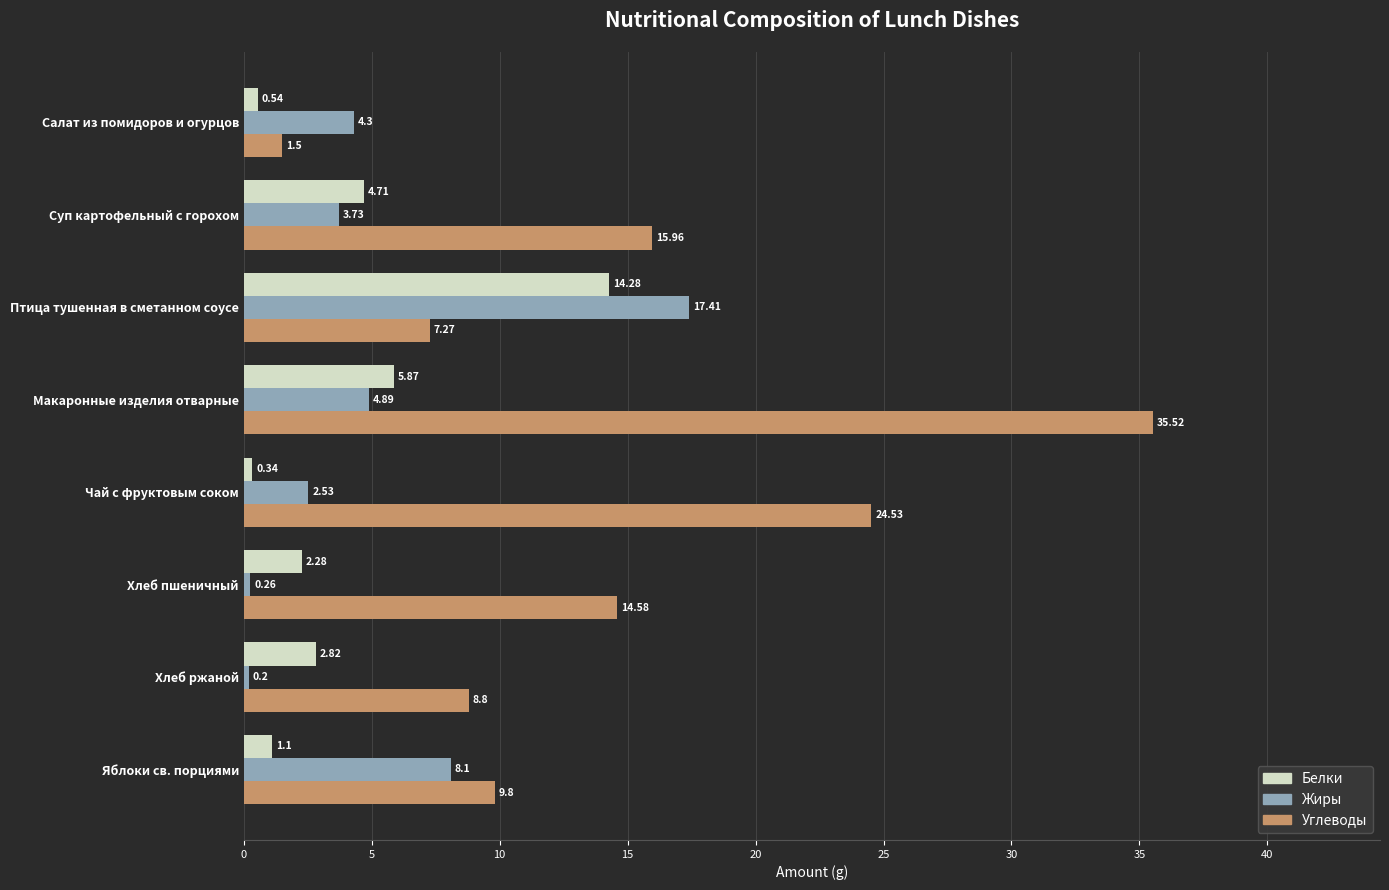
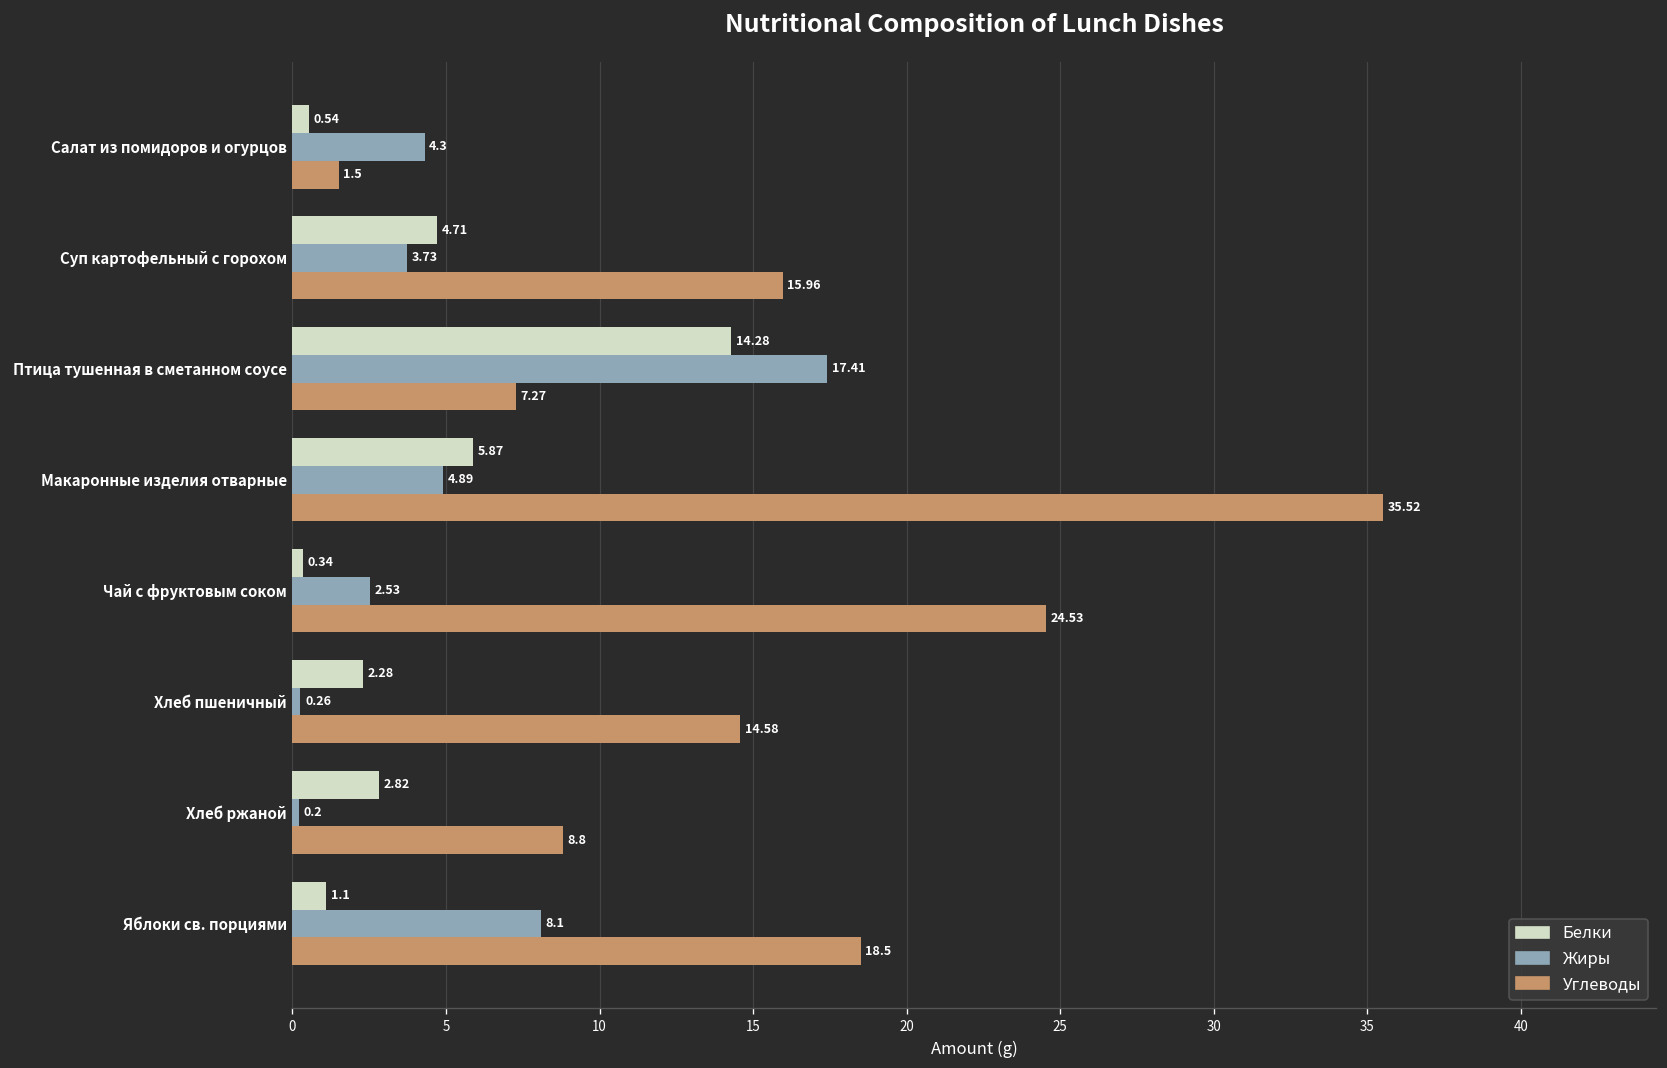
Углеводы, Яблоки св. порциями: 9.8 -> 18.5
